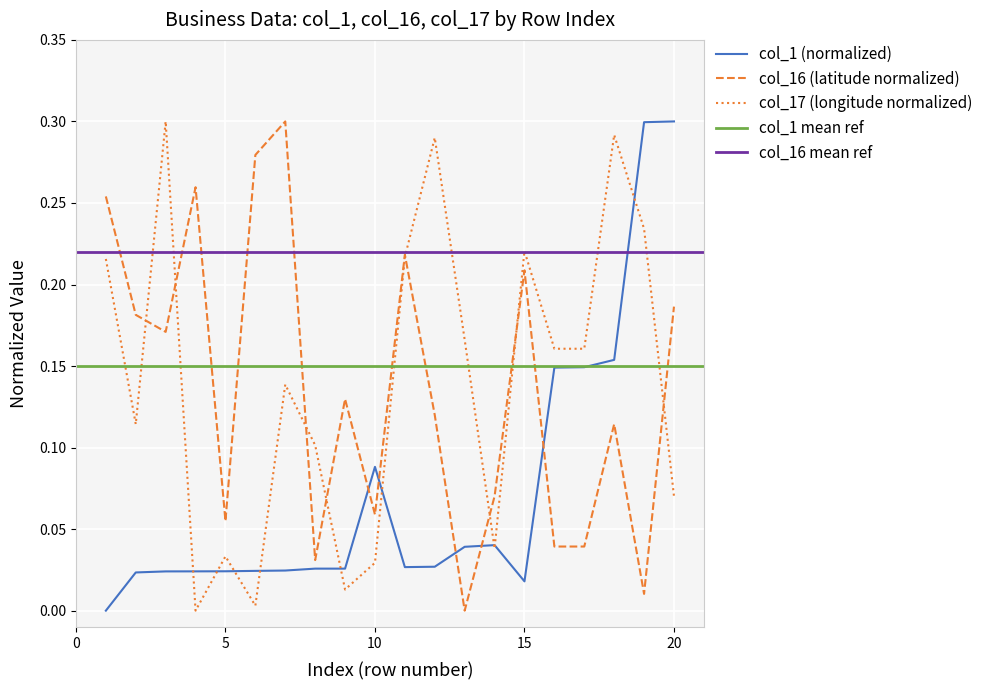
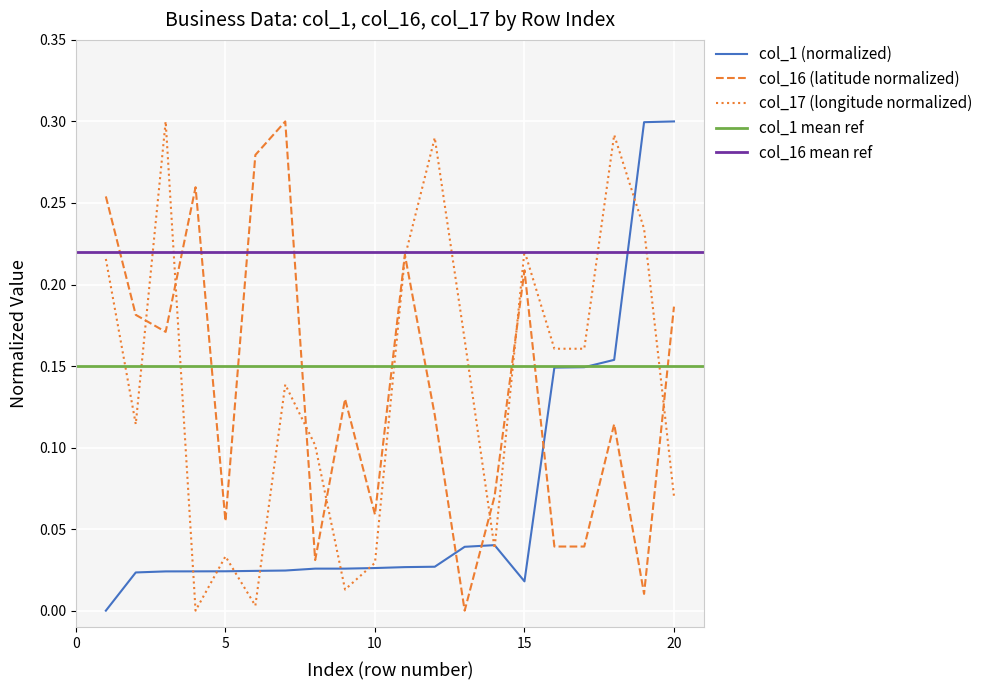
col_1 (normalized), 10: 0.088 -> 0.026
